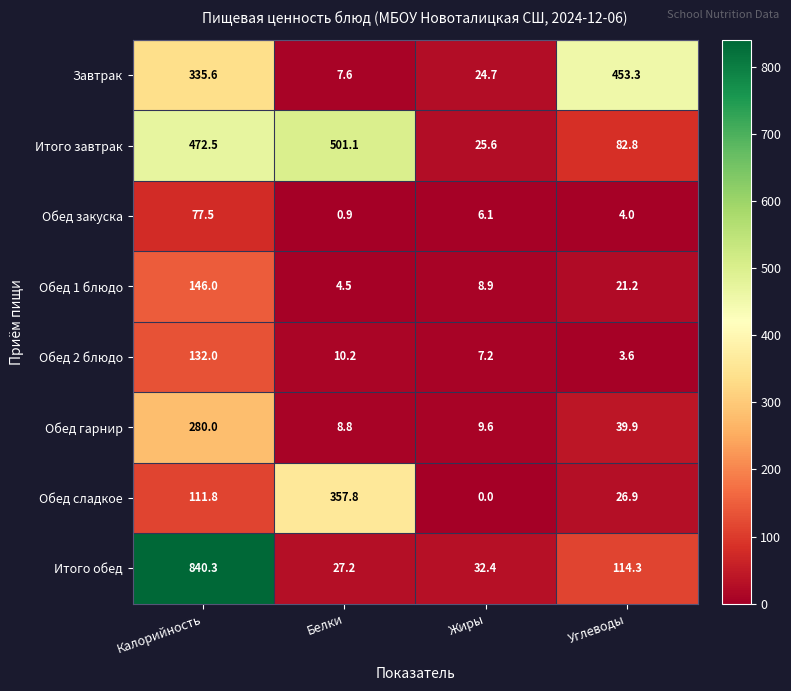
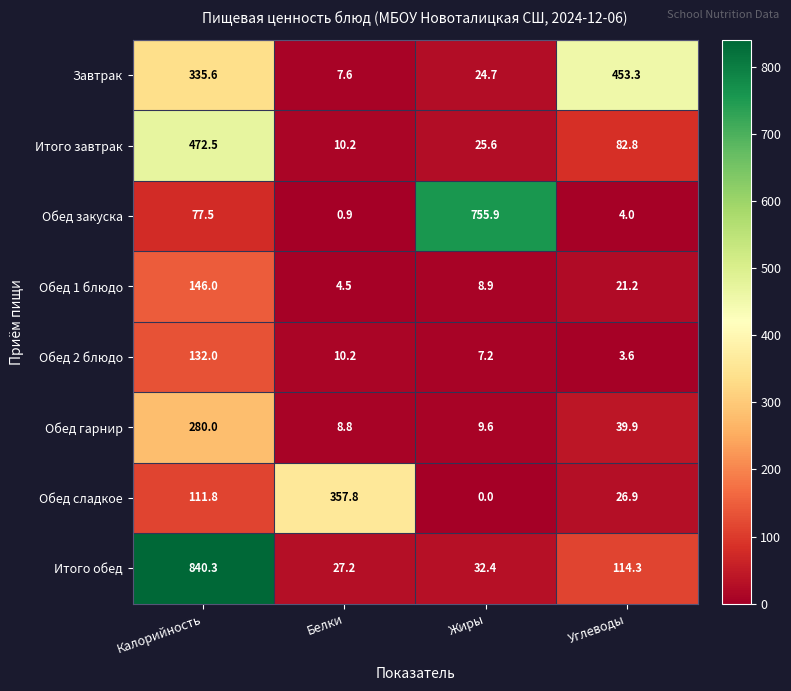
Итого завтрак, Белки: 501.1 -> 10.2
Обед закуска, Жиры: 6.1 -> 755.9
